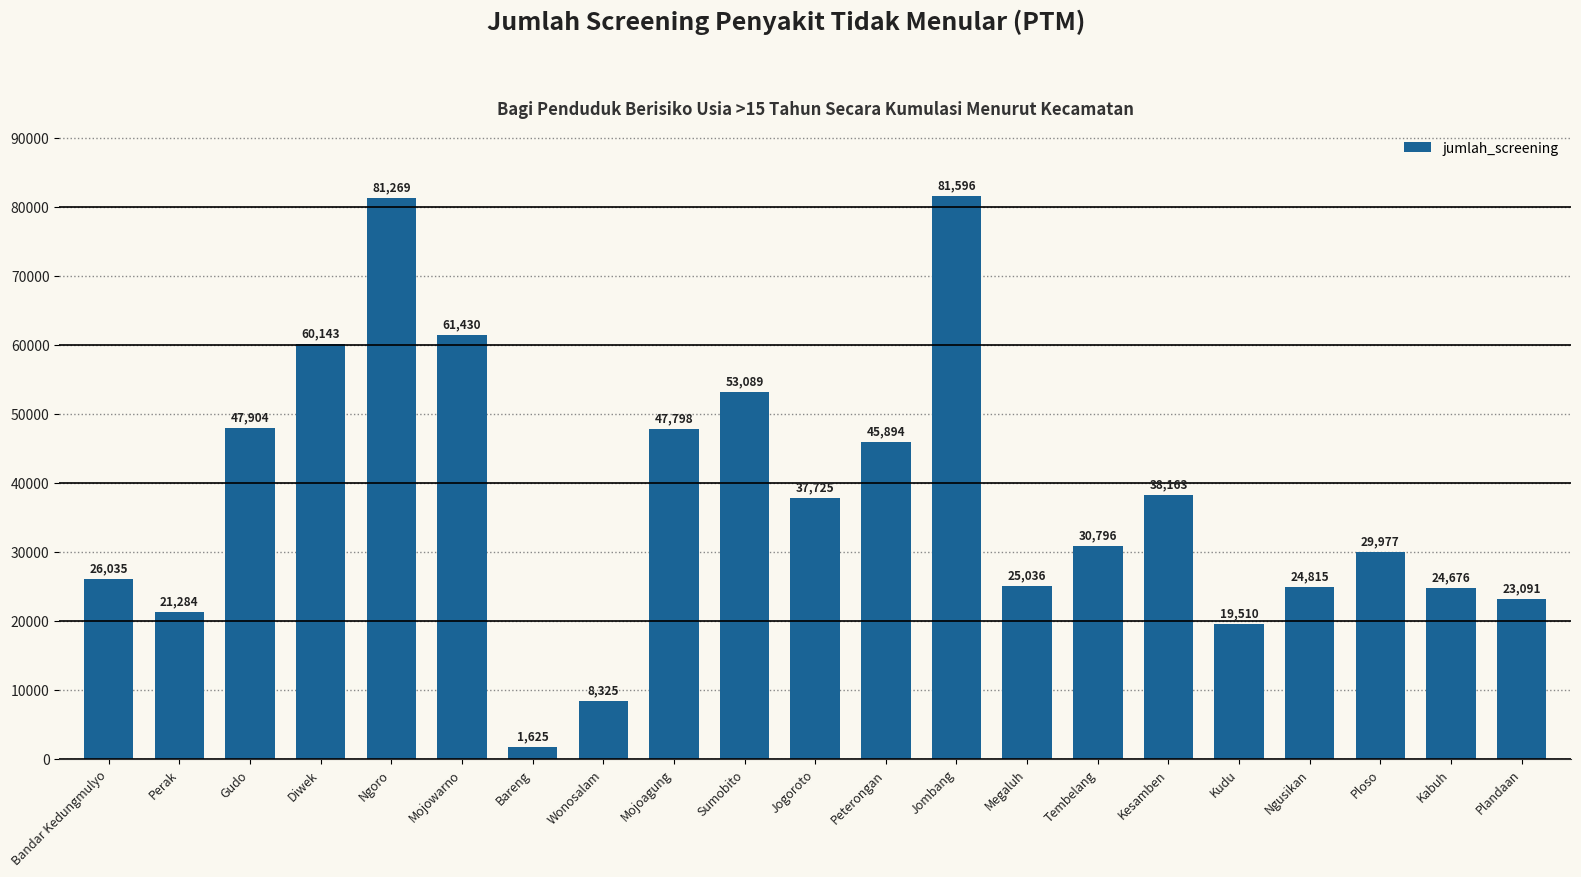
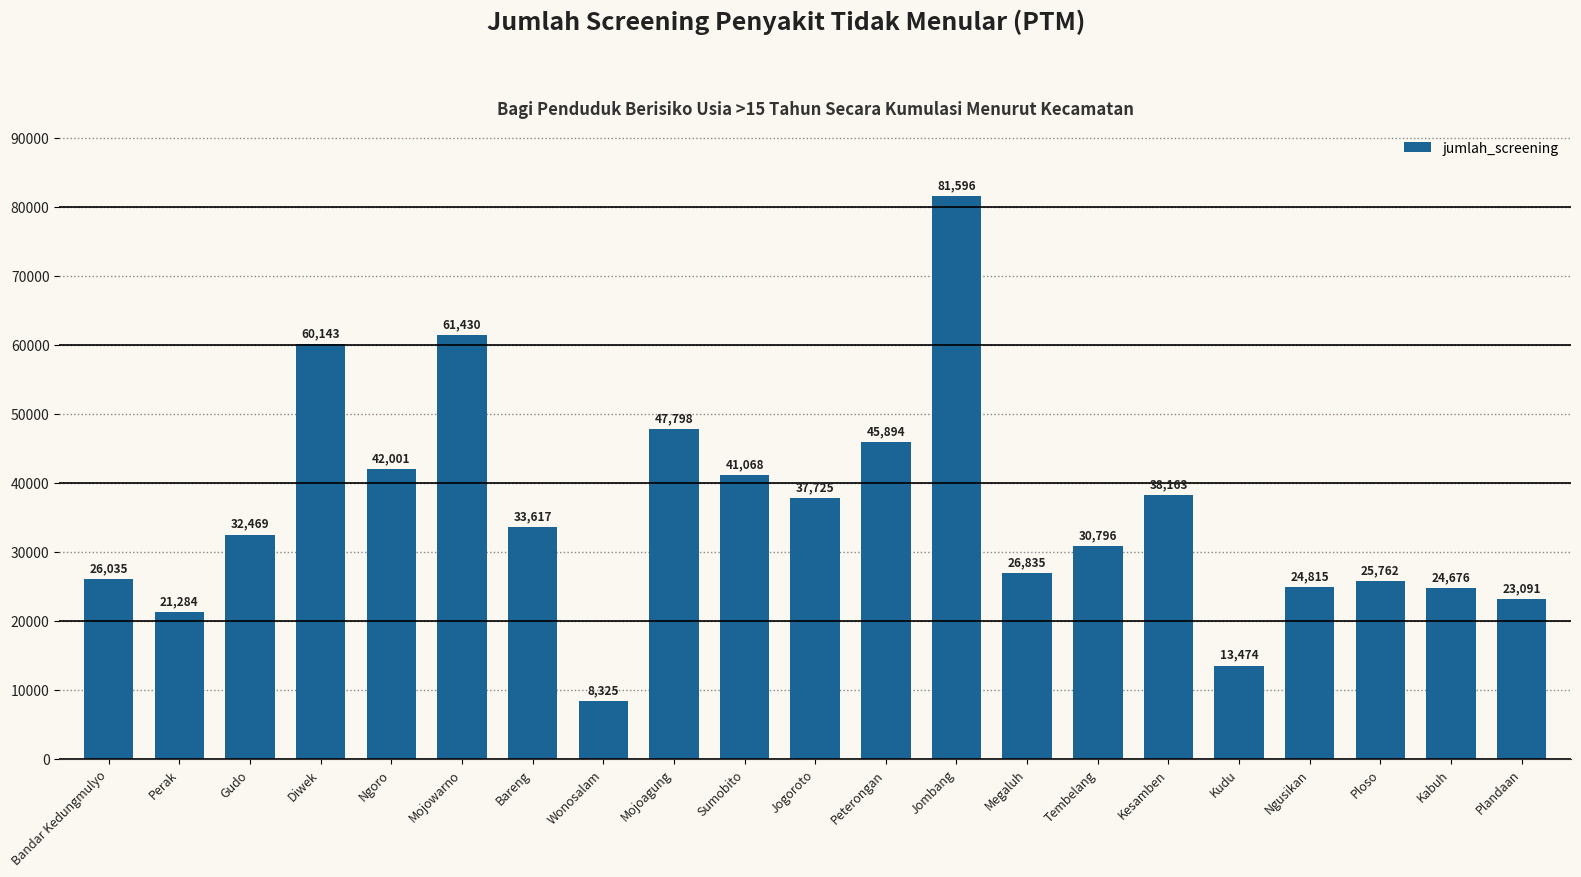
Gudo: 47,904 -> 32,469
Ngoro: 81,269 -> 42,001
Bareng: 1,625 -> 33,617
Sumobito: 53,089 -> 41,068
Megaluh: 25,036 -> 26,835
Kudu: 19,510 -> 13,474
Ploso: 29,977 -> 25,762
